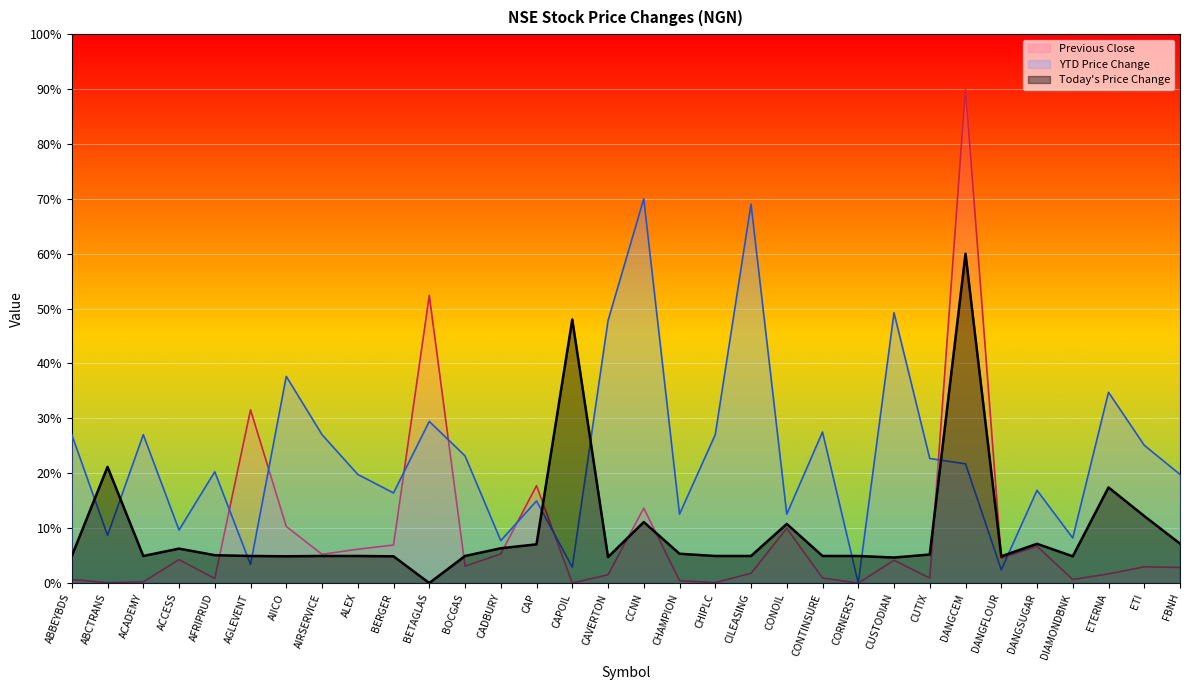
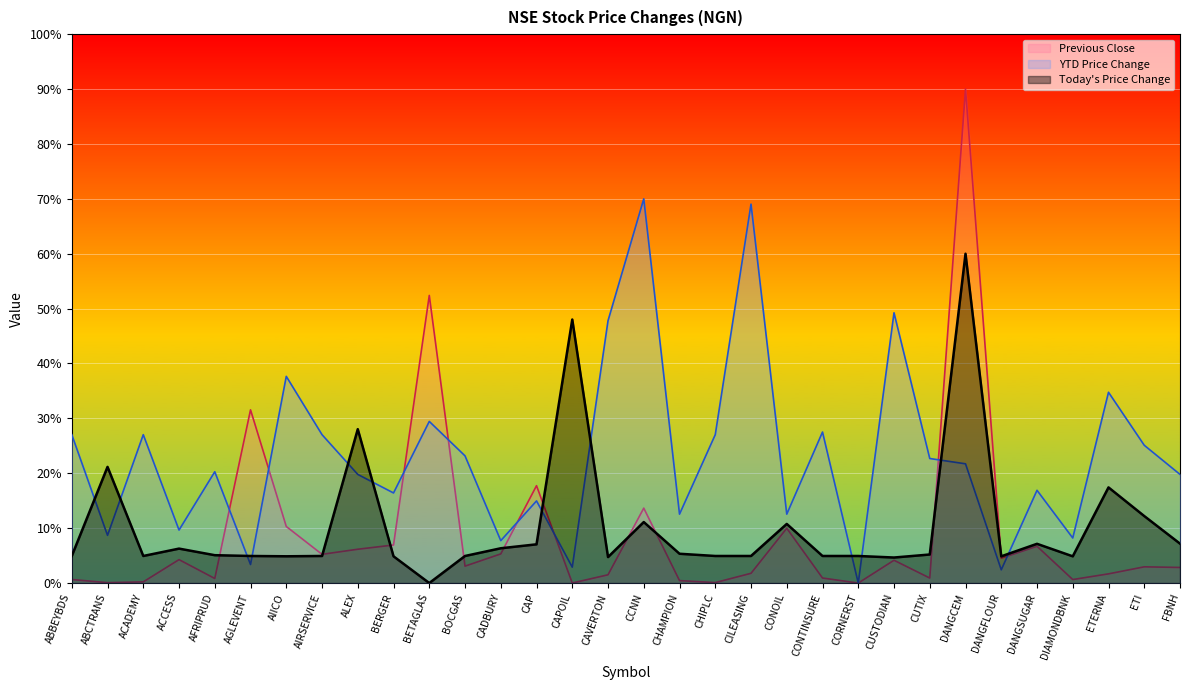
Today's Price Change, ALEX: 5% -> 28%
